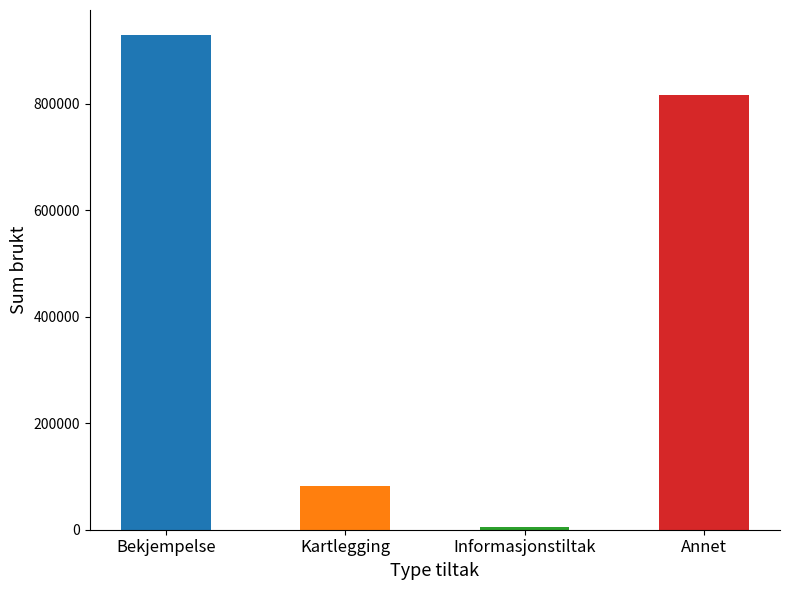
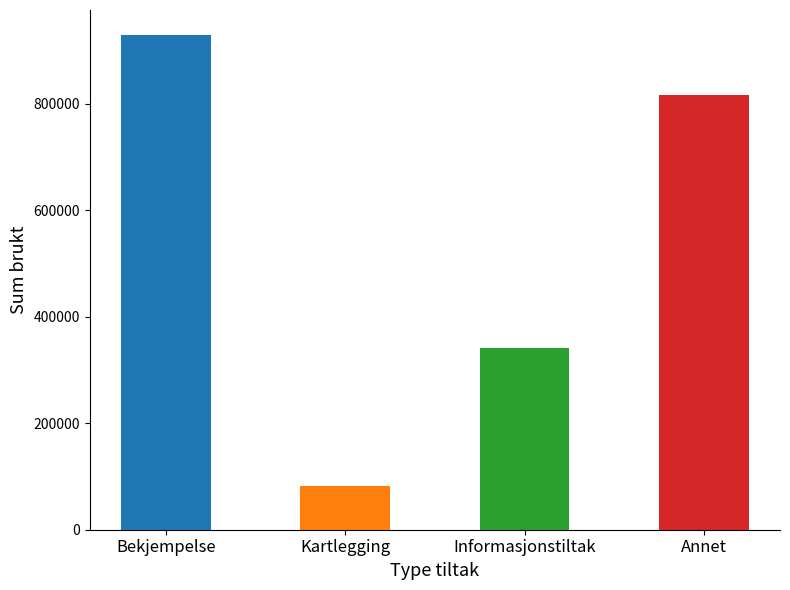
Informasjonstiltak: 0 -> 340000
